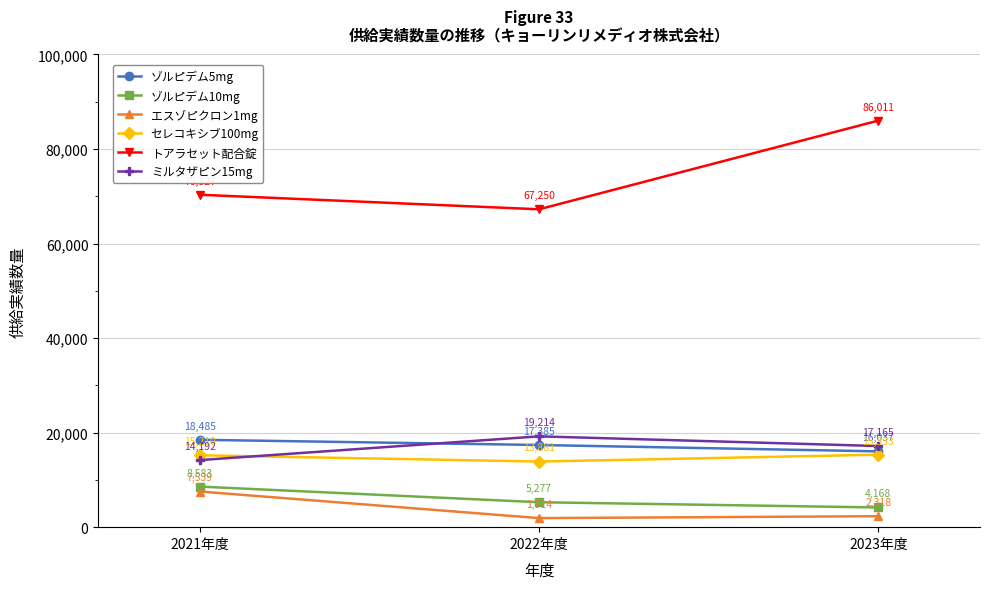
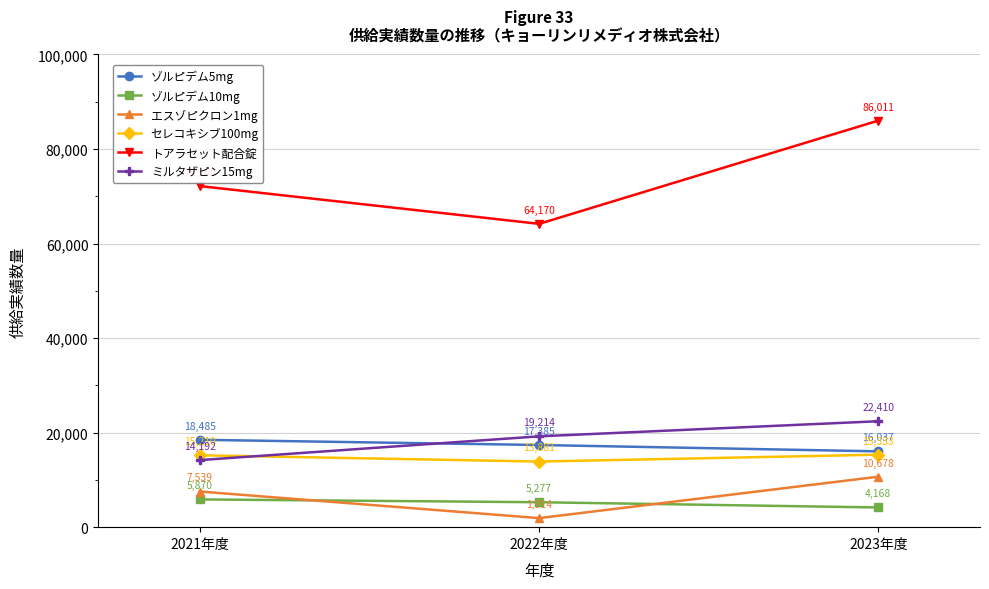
ゾルピデム10mg, 2021年度: 8,583 -> 5,870
トアラセット配合錠, 2021年度: 70,000 -> 72,000
トアラセット配合錠, 2022年度: 67,250 -> 64,170
エスゾピクロン1mg, 2023年度: 2,318 -> 10,678
ミルタザピン15mg, 2023年度: 17,165 -> 22,410
